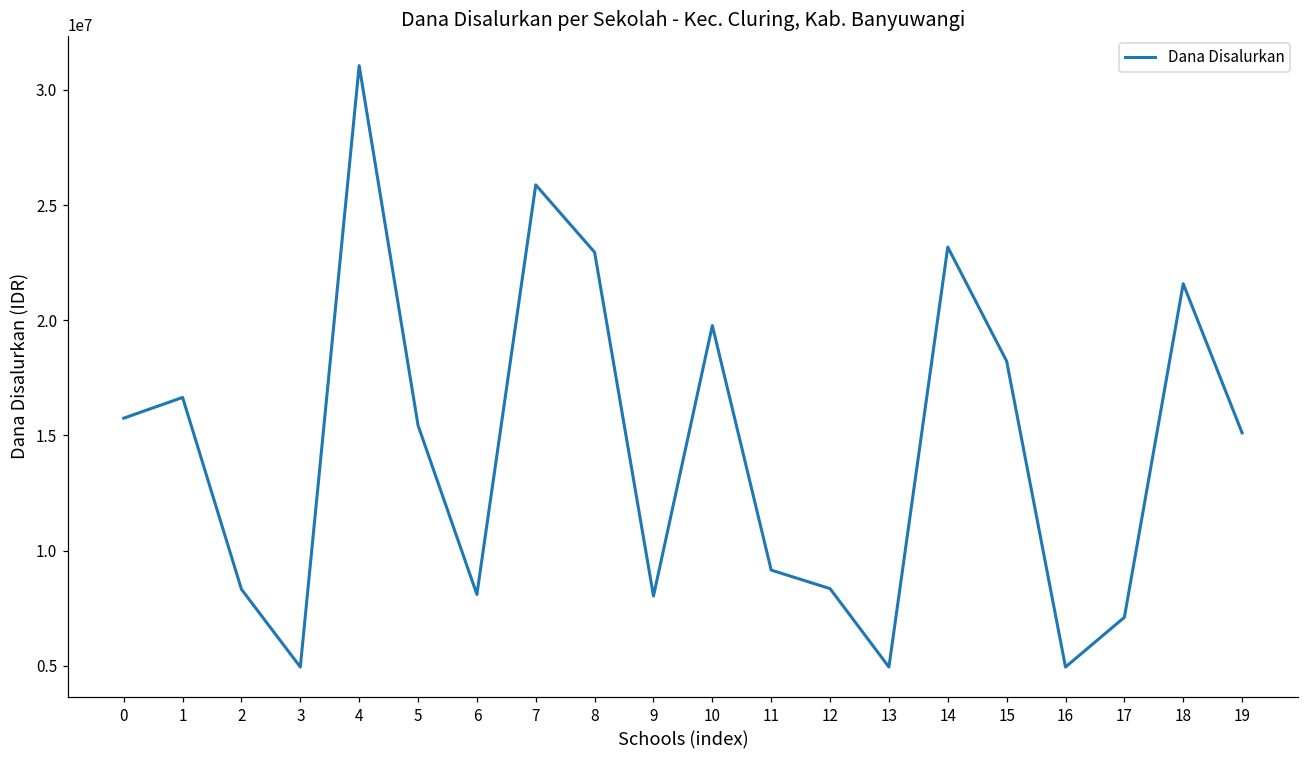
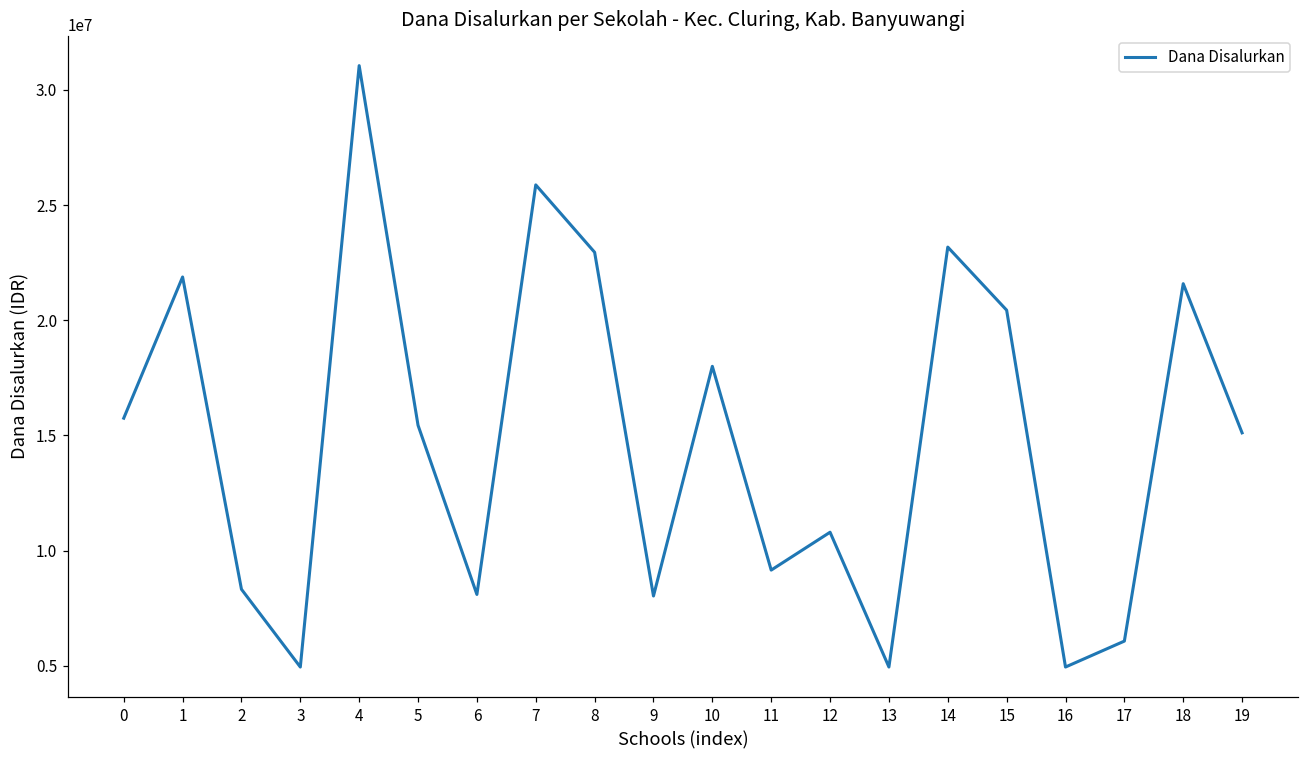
1: 16700000 -> 21900000
10: 19800000 -> 18000000
12: 8400000 -> 10800000
15: 18200000 -> 20400000
17: 7100000 -> 6100000
